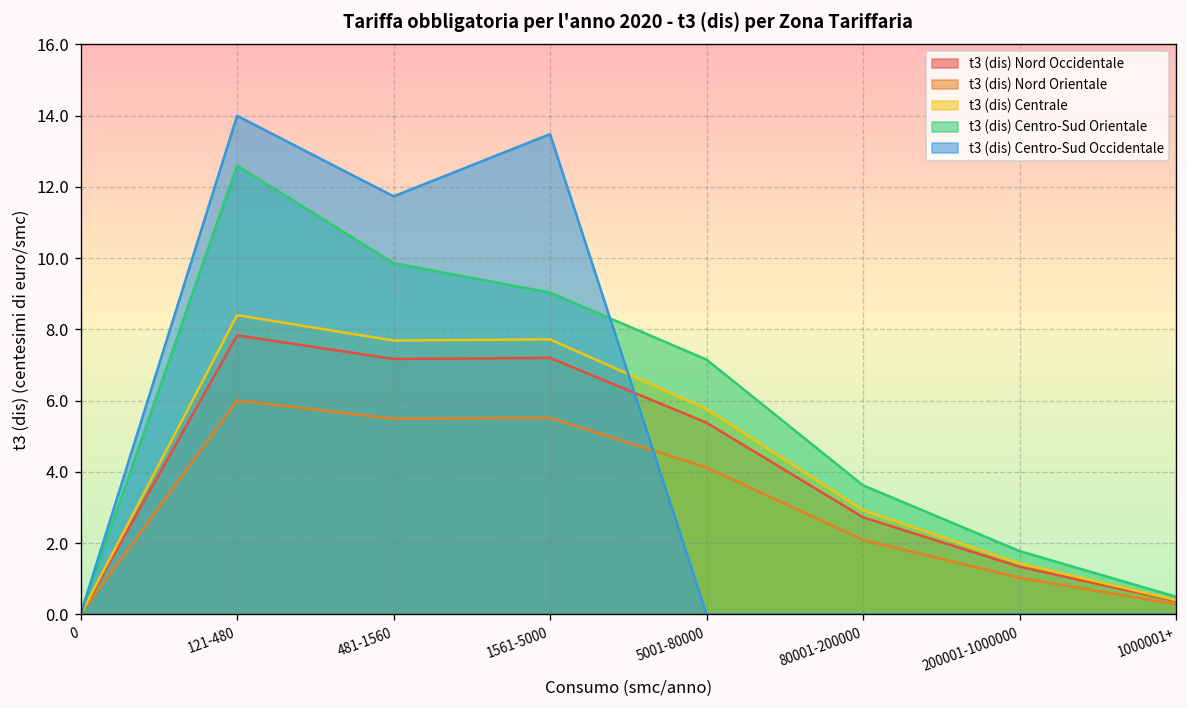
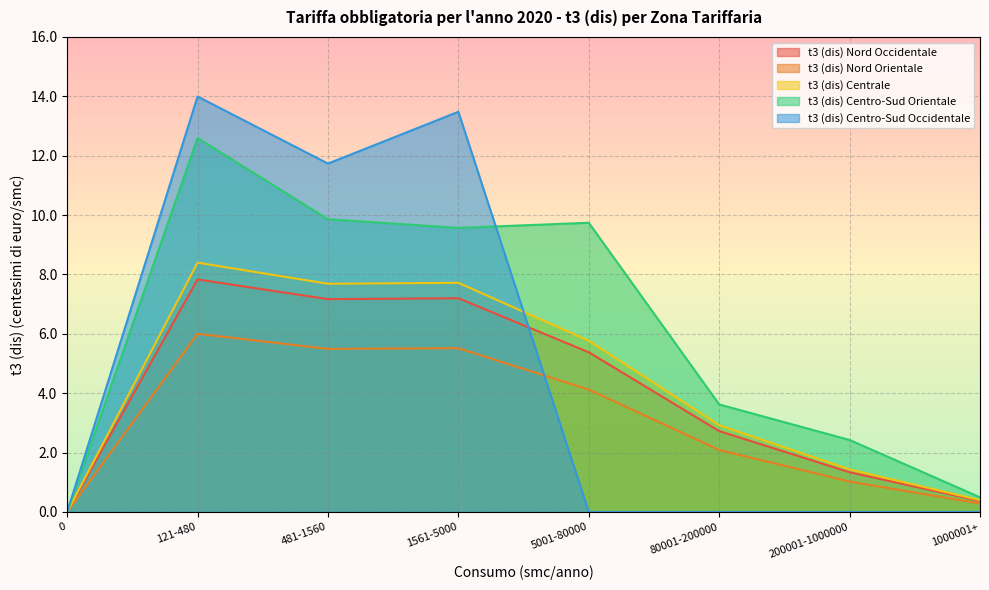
t3 (dis) Centro-Sud Orientale, 1561-5000: 9.0 -> 9.6
t3 (dis) Centro-Sud Orientale, 5001-80000: 7.2 -> 9.7
t3 (dis) Centro-Sud Orientale, 200001-1000000: 1.8 -> 2.4
